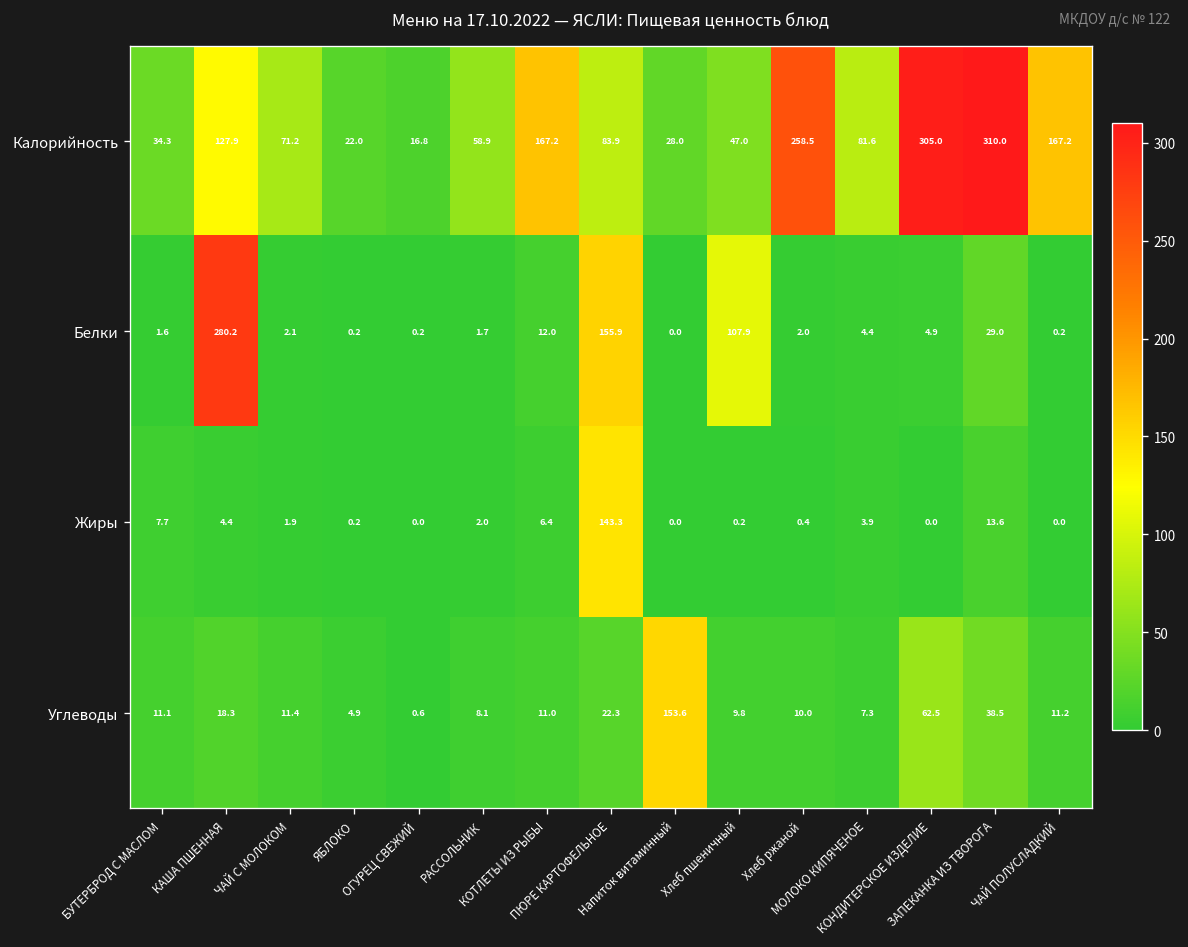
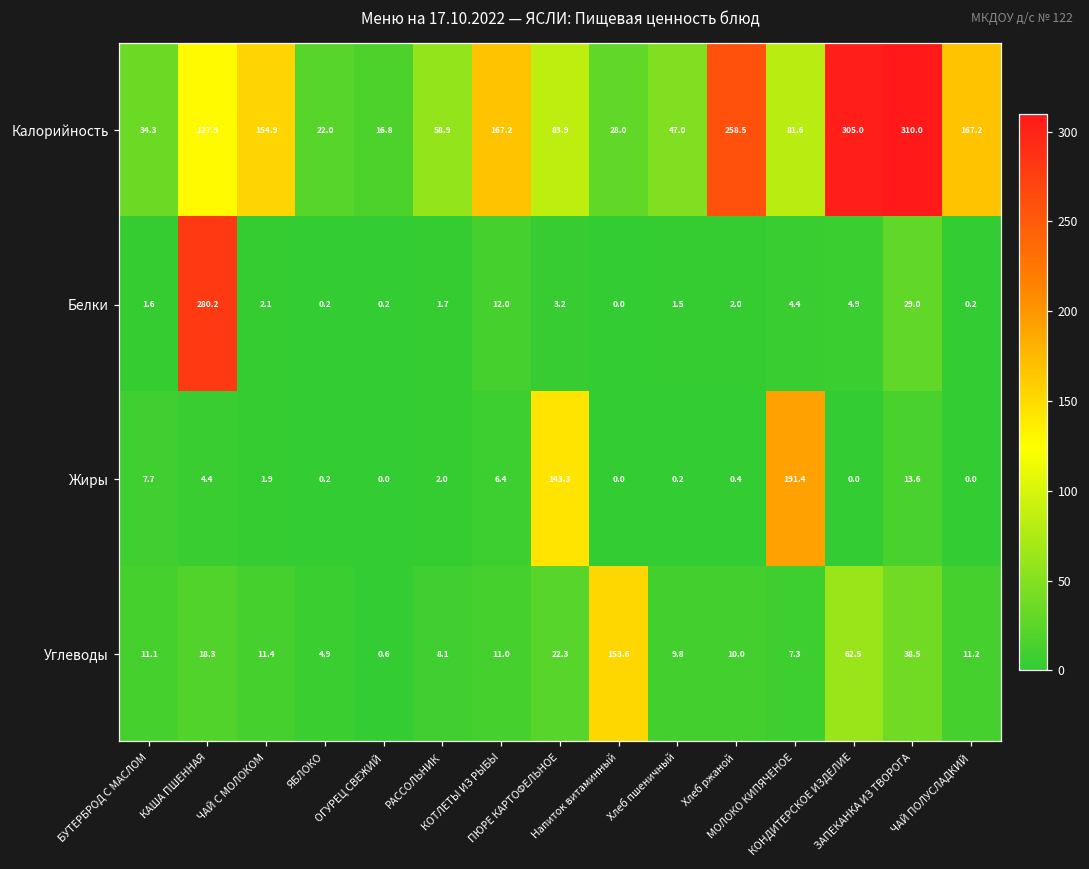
Калорийность, ЧАЙ С МОЛОКОМ: 71.2 -> 154.9
Белки, ПЮРЕ КАРТОФЕЛЬНОЕ: 155.9 -> 3.2
Белки, Хлеб пшеничный: 107.9 -> 1.5
Жиры, МОЛОКО КИПЯЧЕНОЕ: 3.9 -> 191.4
